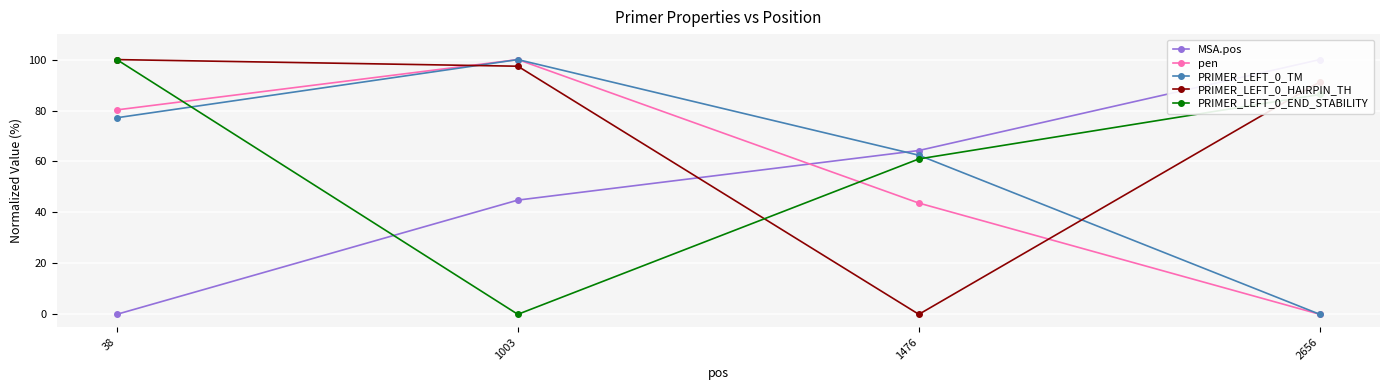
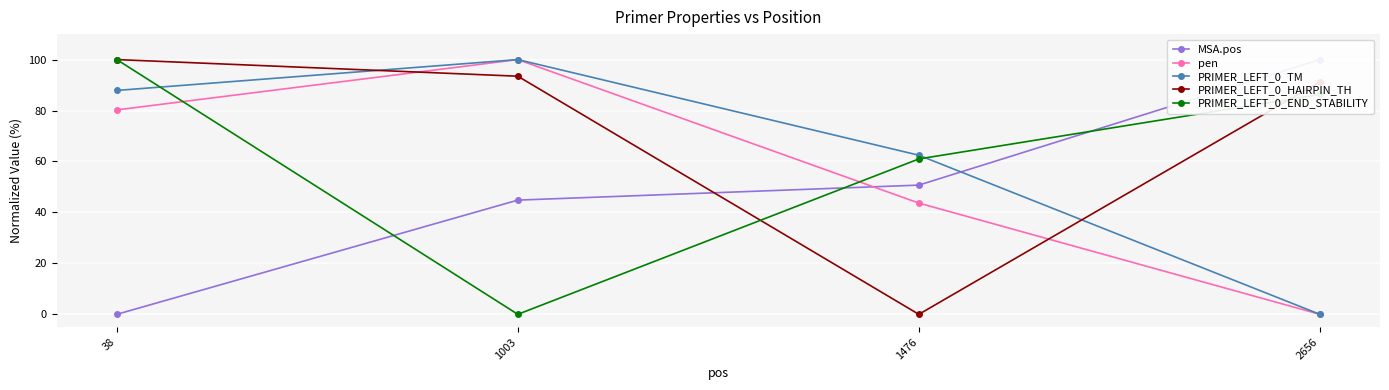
PRIMER_LEFT_0_TM, 38: 77 -> 88
PRIMER_LEFT_0_HAIRPIN_TH, 1003: 97 -> 93
MSA.pos, 1476: 64 -> 51
